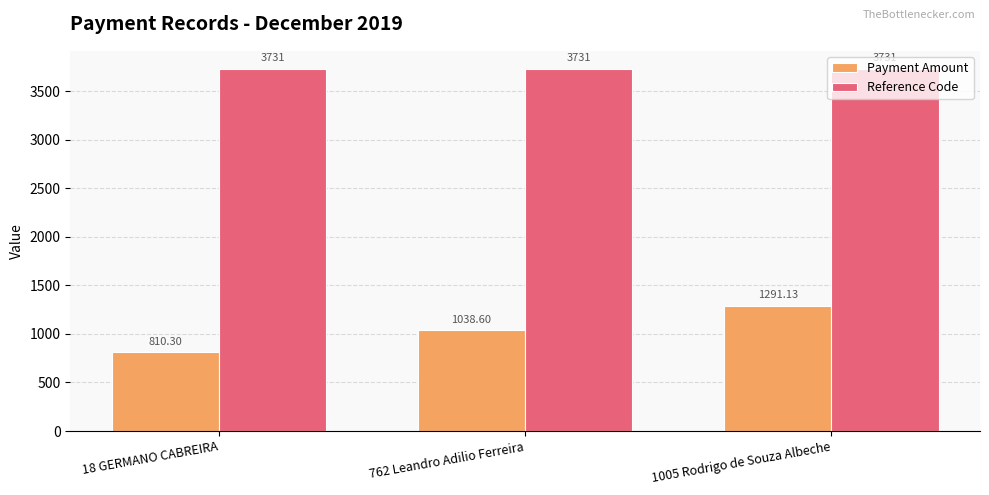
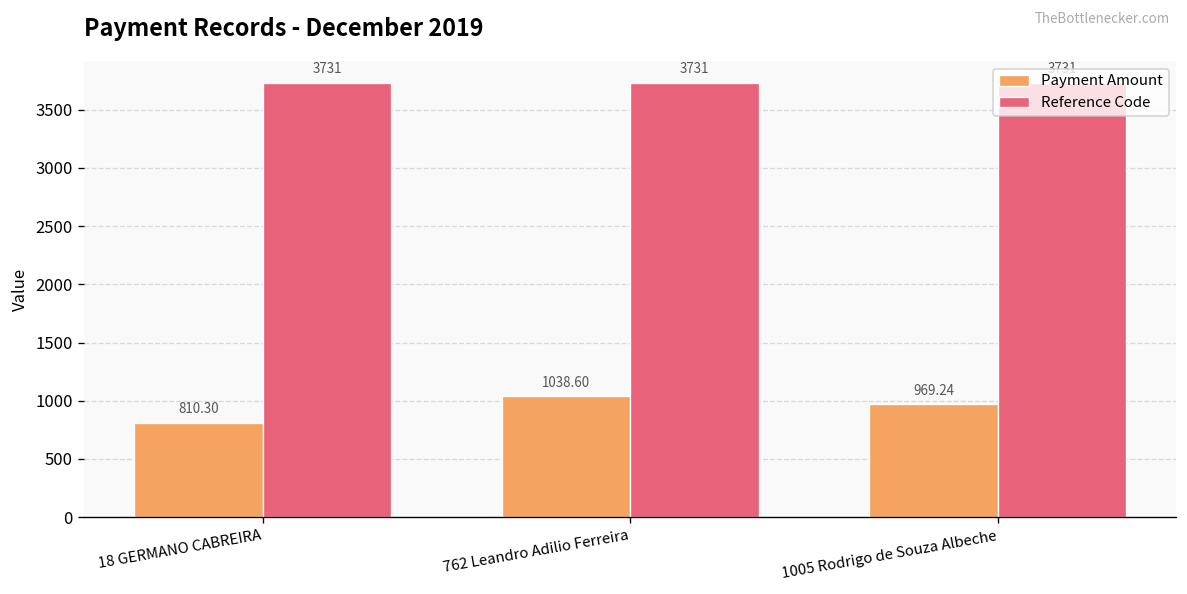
Payment Amount, 1005 Rodrigo de Souza Albeche: 1291.13 -> 969.24
